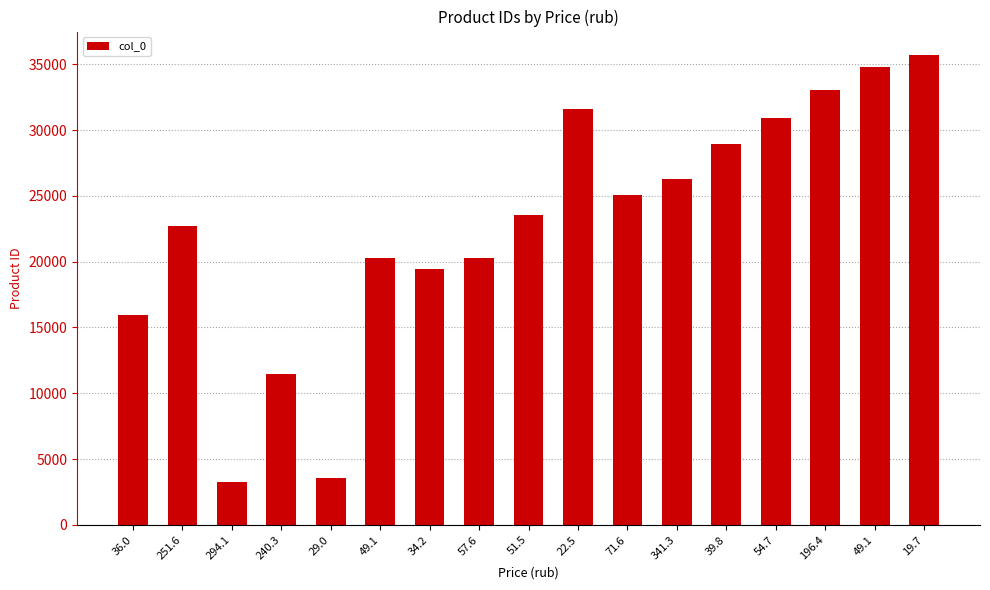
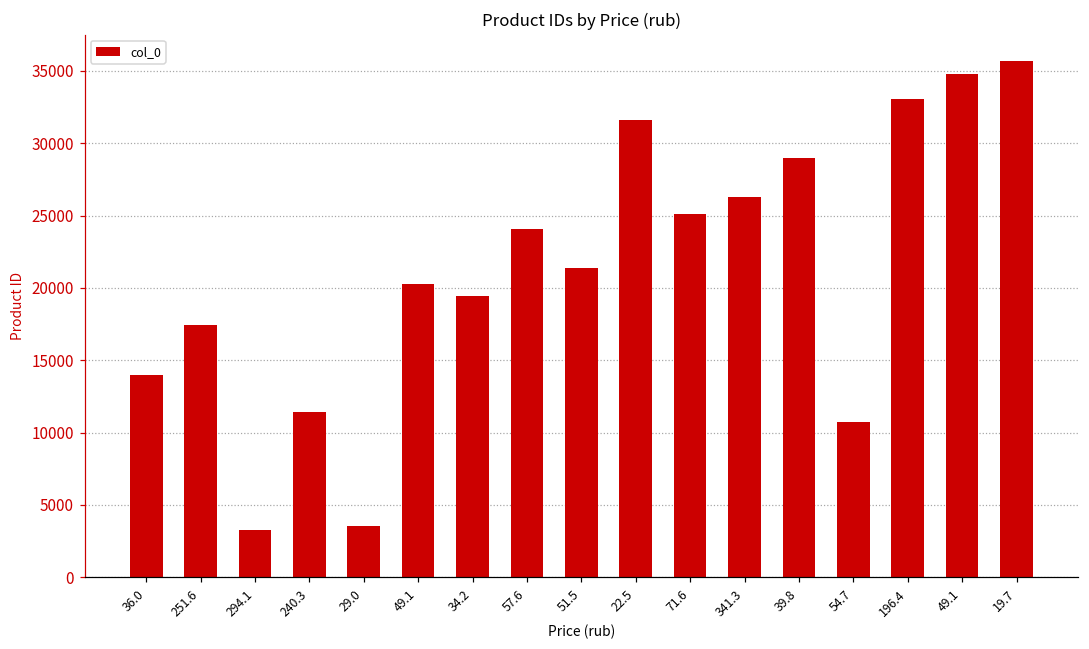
36.0: 15900 -> 14000
251.6: 22700 -> 17400
57.6: 20300 -> 24000
51.5: 23500 -> 21400
54.7: 30900 -> 10700
